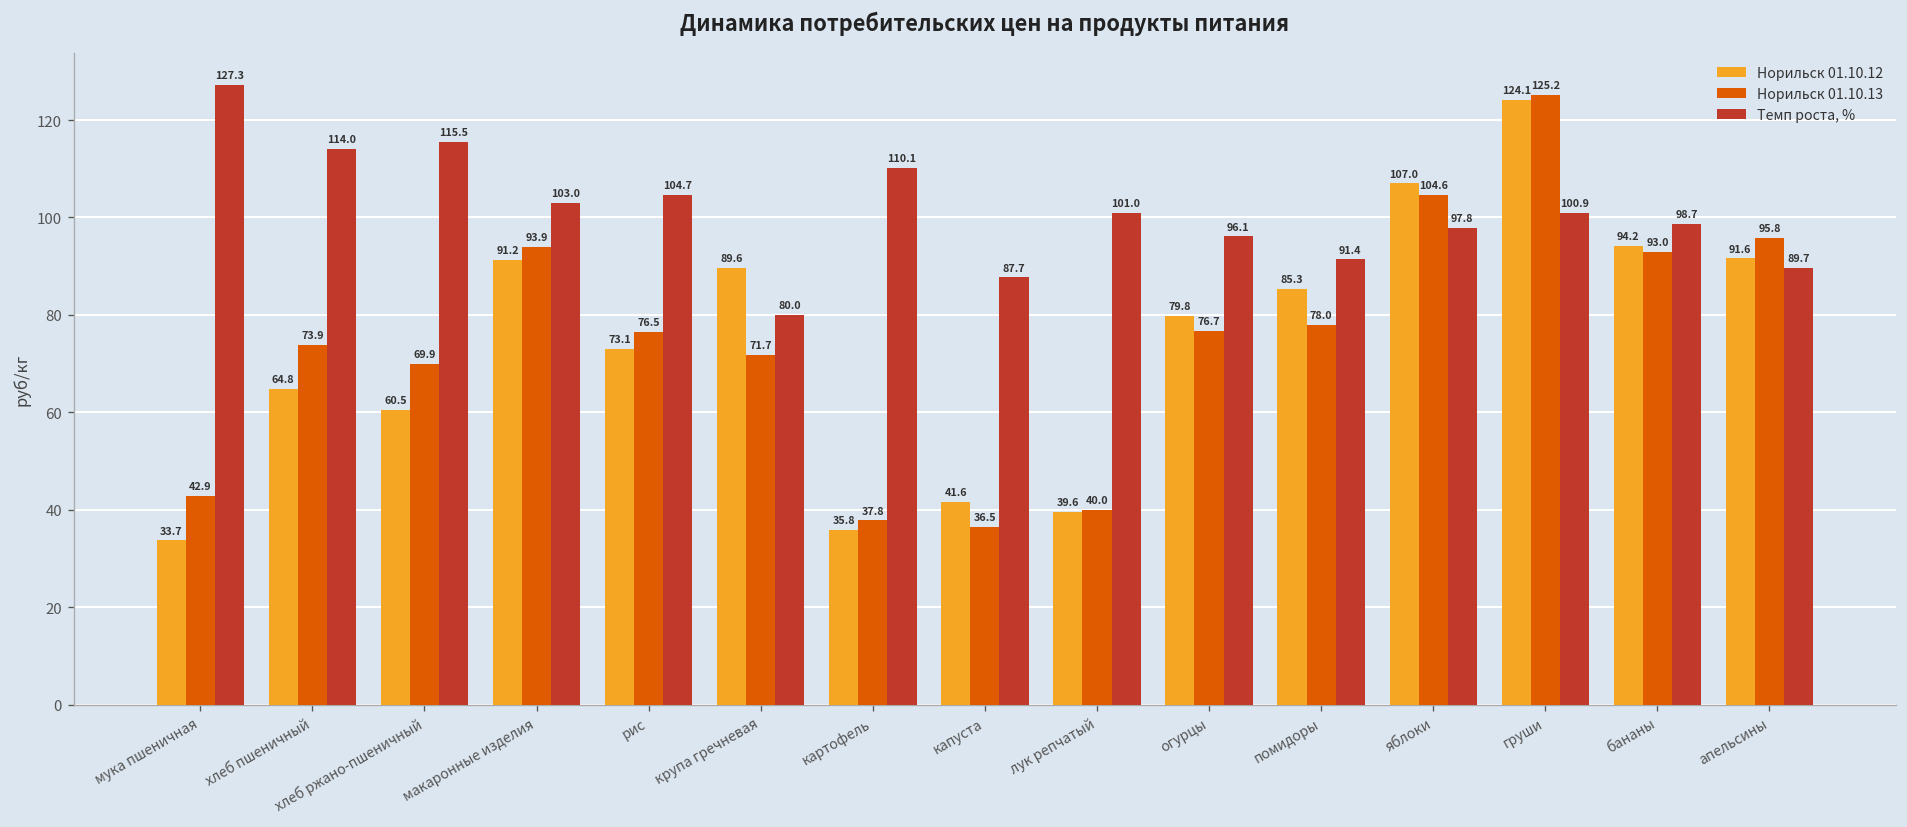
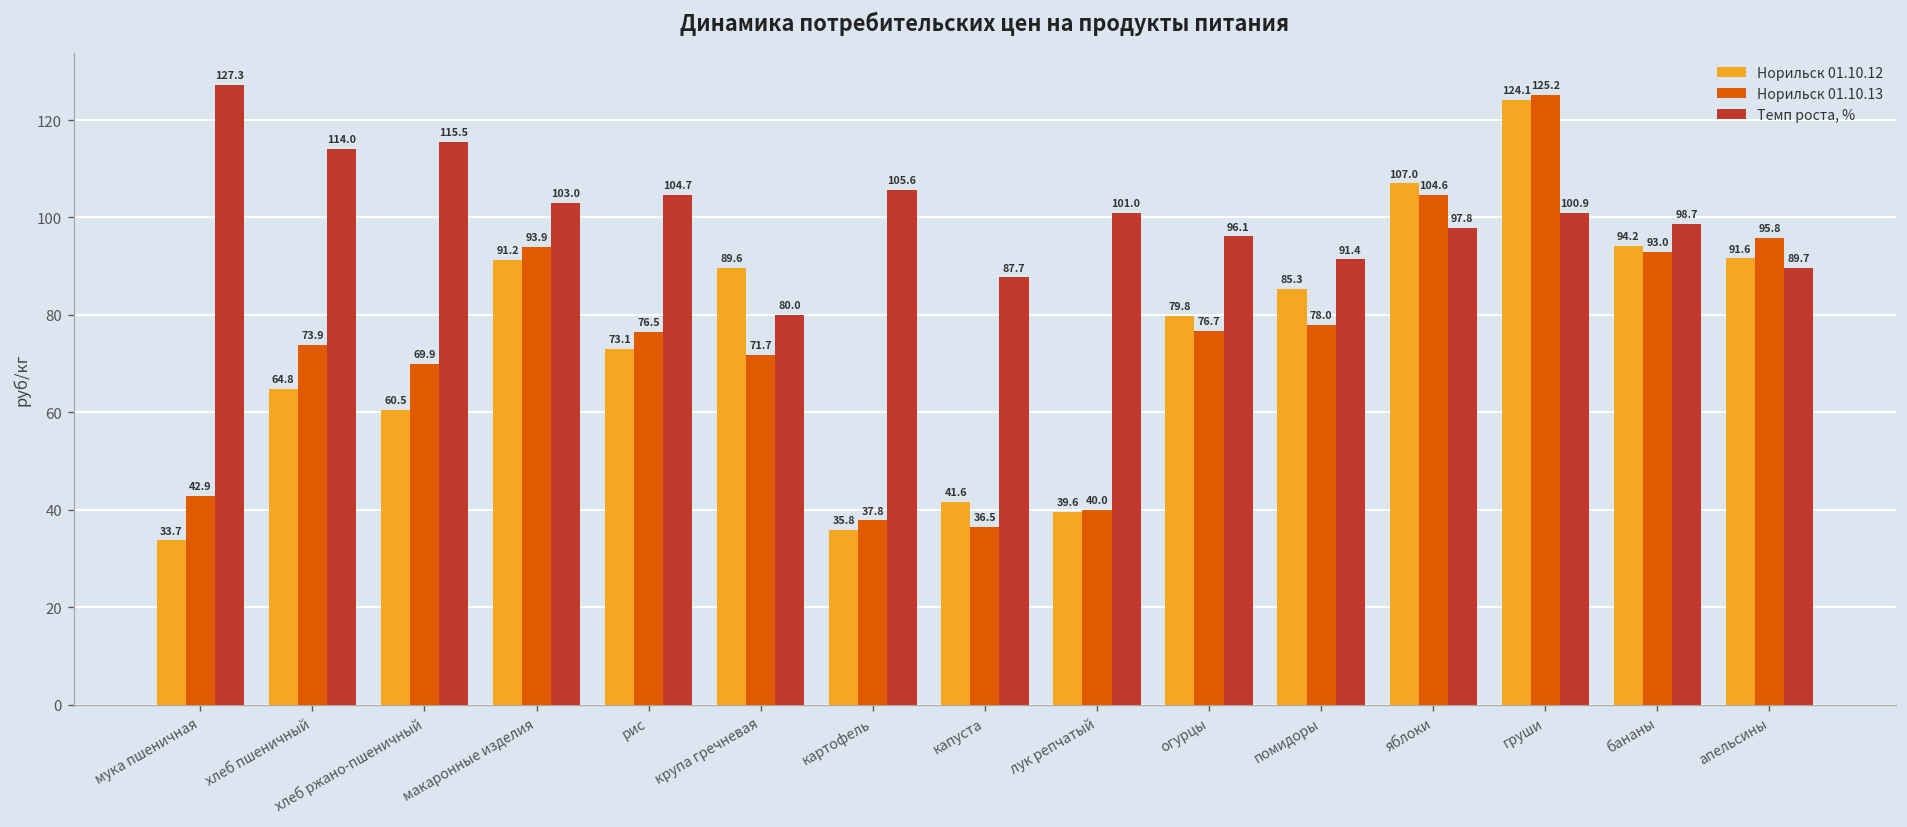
Темп роста, %, картофель: 110.1 -> 105.6
